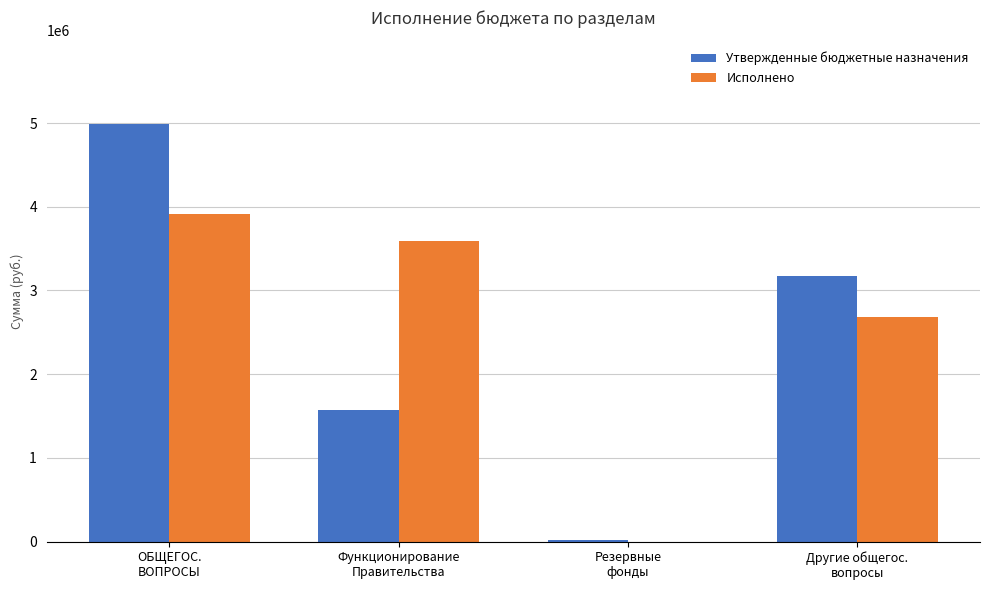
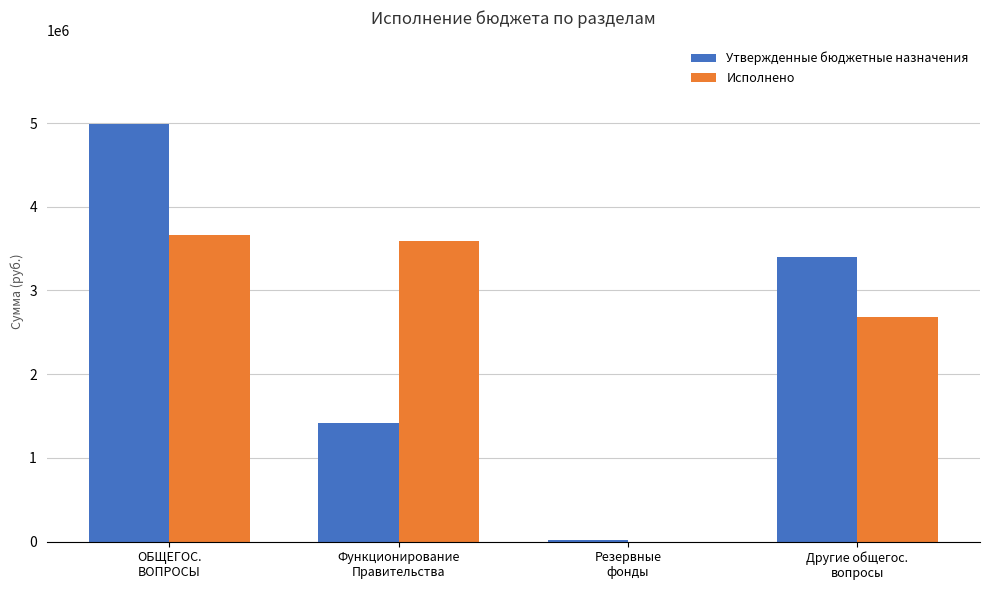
Исполнено, ОБЩЕГОС. ВОПРОСЫ: 3900000 -> 3700000
Утвержденные бюджетные назначения, Функционирование Правительства: 1600000 -> 1400000
Утвержденные бюджетные назначения, Другие общегос. вопросы: 3200000 -> 3400000
